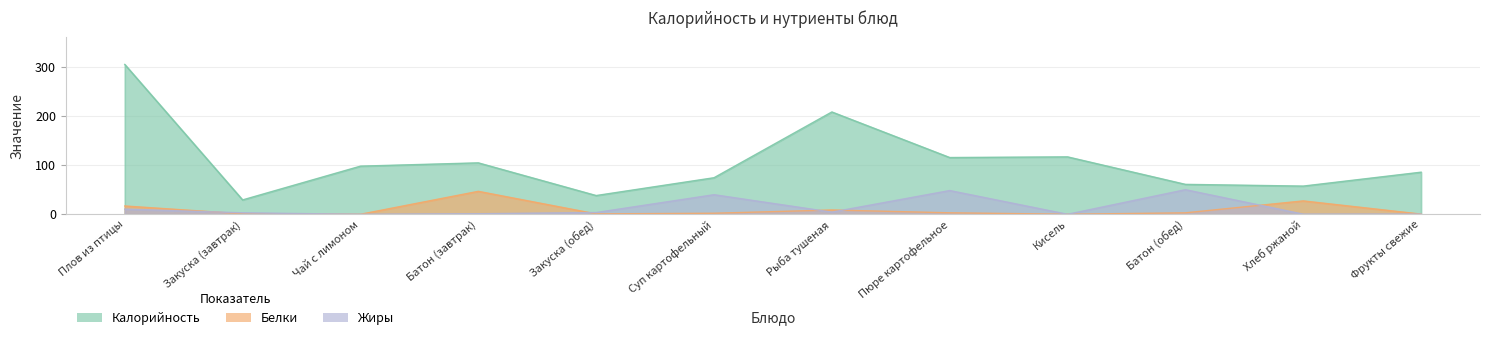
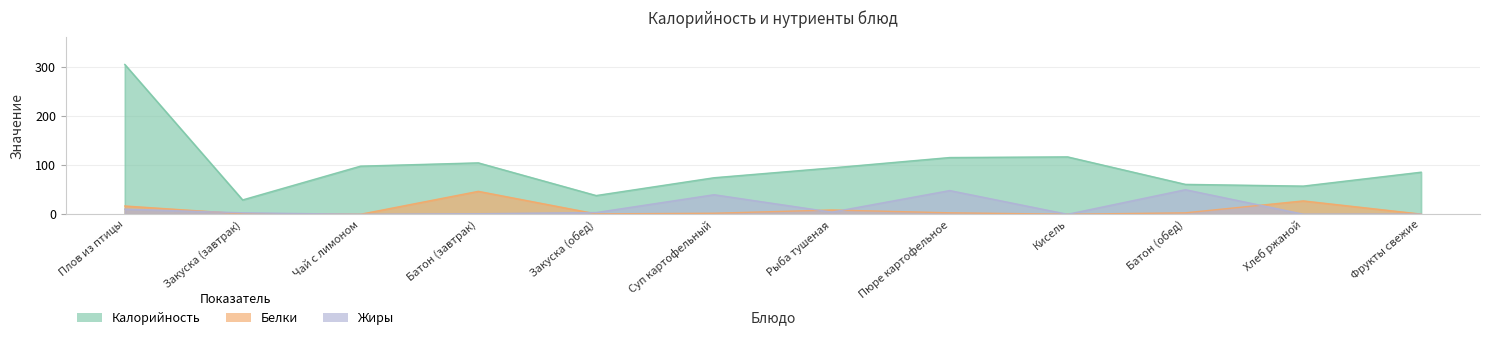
Калорийность, Рыба тушеная: 210 -> 90
